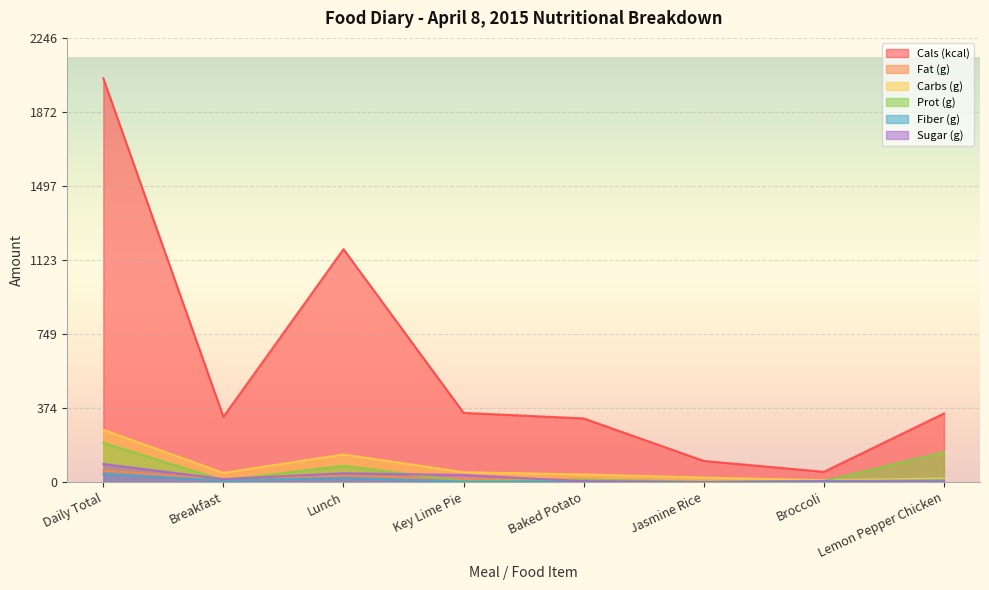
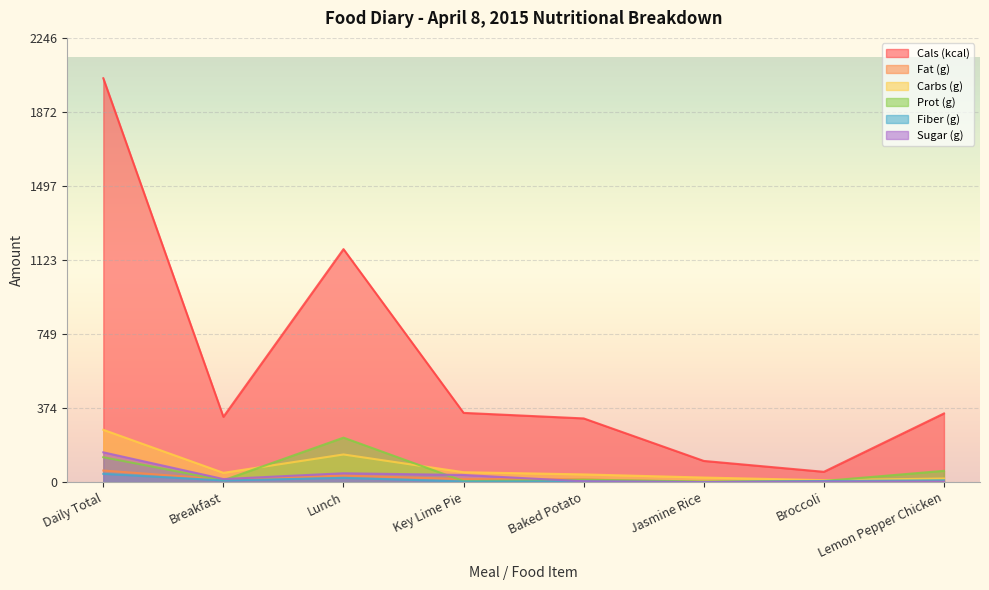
Prot (g), Daily Total: 200 -> 130
Sugar (g), Daily Total: 90 -> 150
Prot (g), Lunch: 80 -> 220
Prot (g), Lemon Pepper Chicken: 150 -> 60
